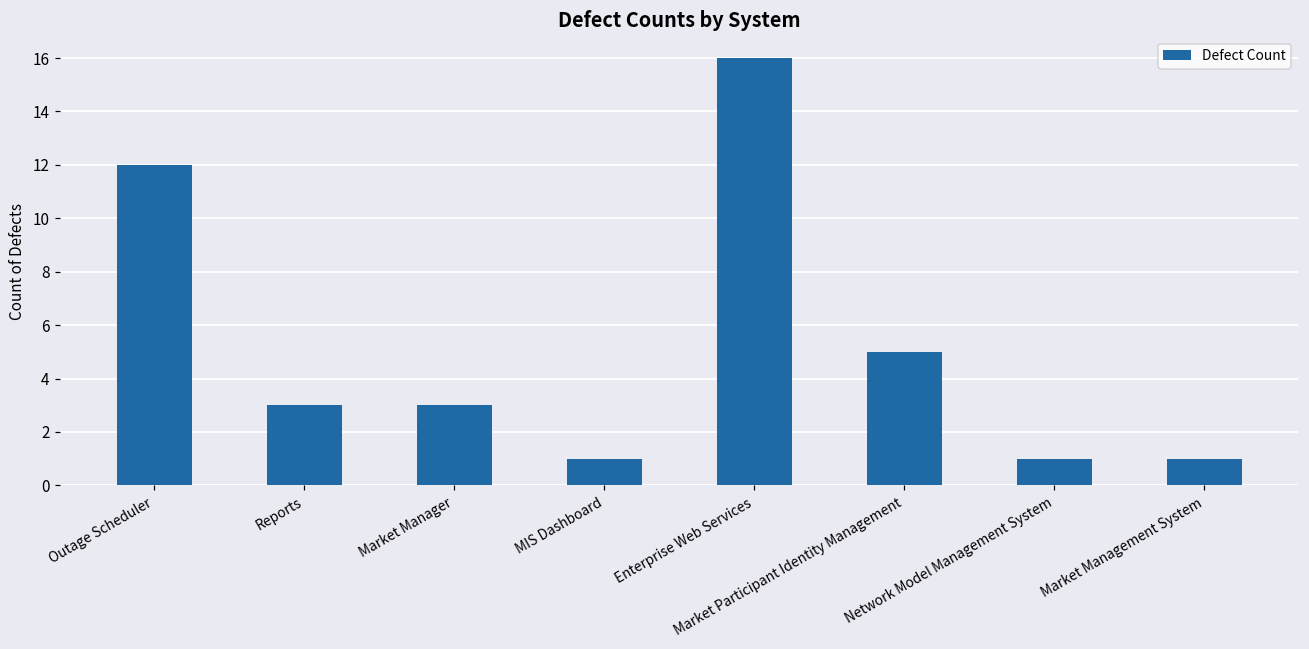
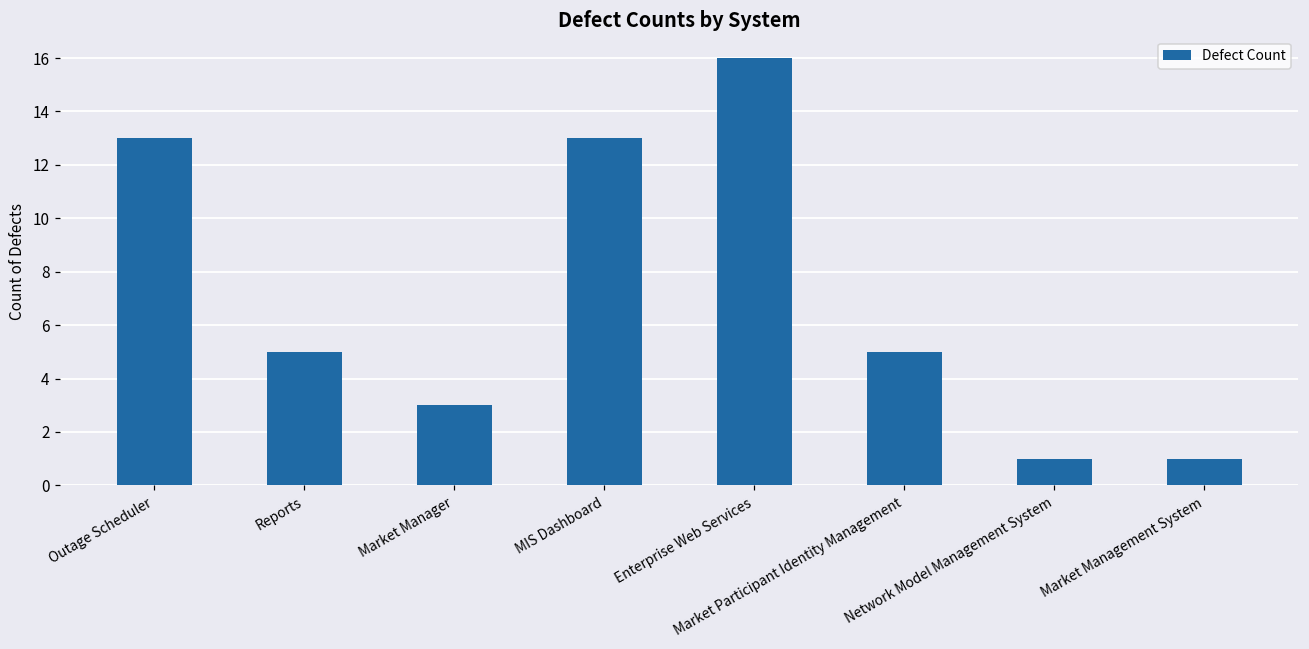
Outage Scheduler: 12 -> 13
Reports: 3 -> 5
MIS Dashboard: 1 -> 13
